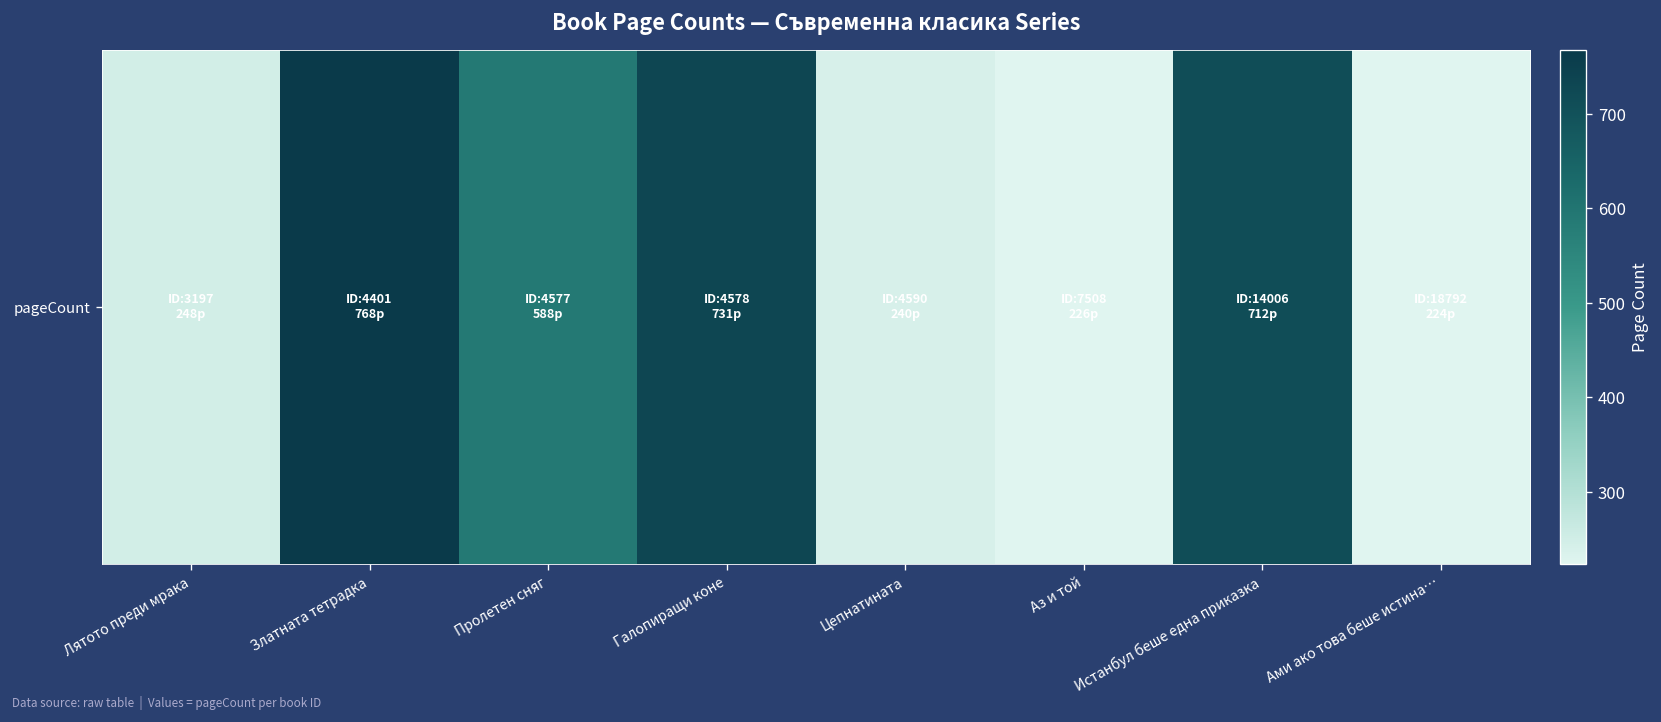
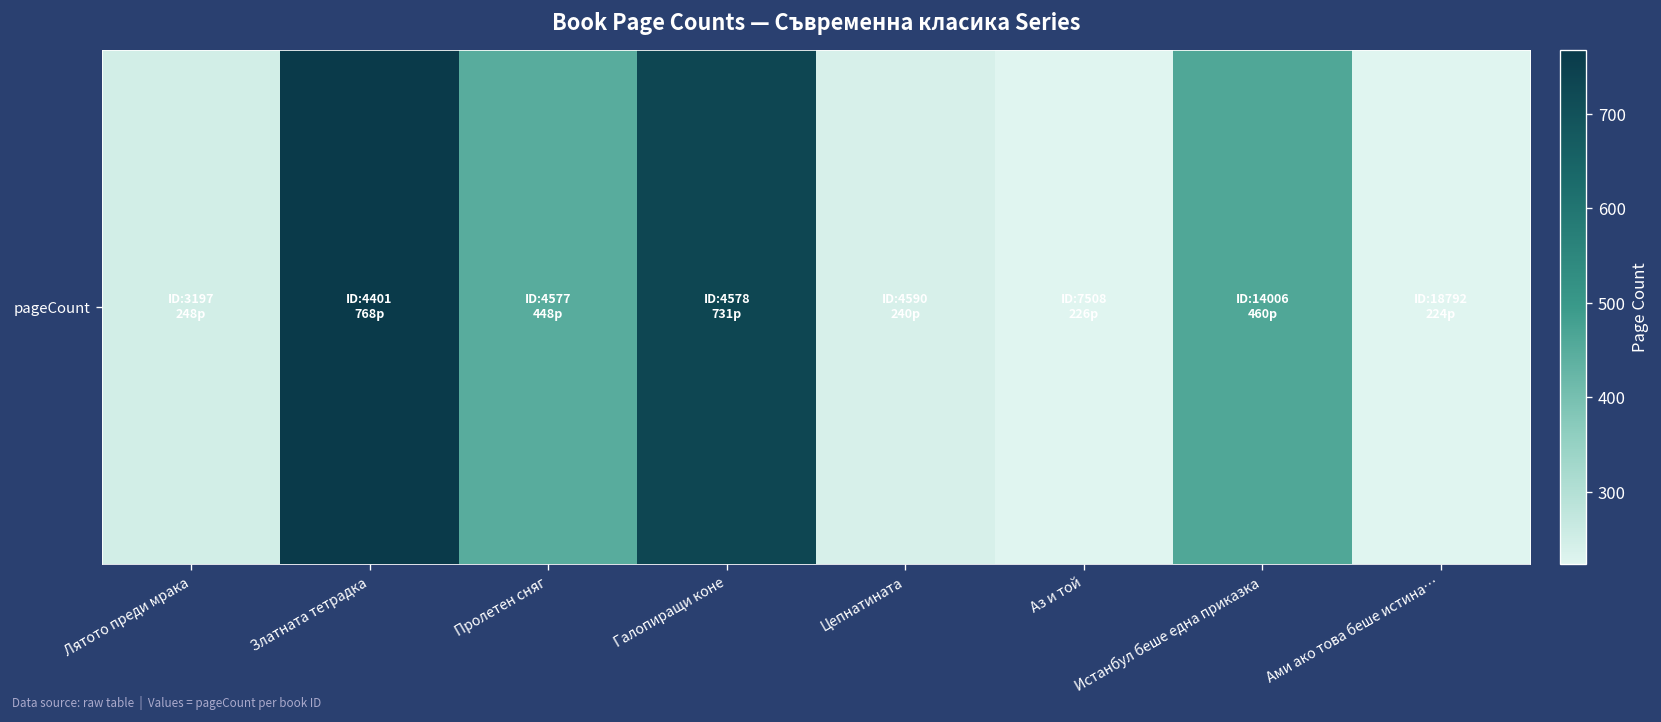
pageCount, Пролетен сняг: 588p -> 448p
pageCount, Истанбул беше една приказка: 712p -> 460p
